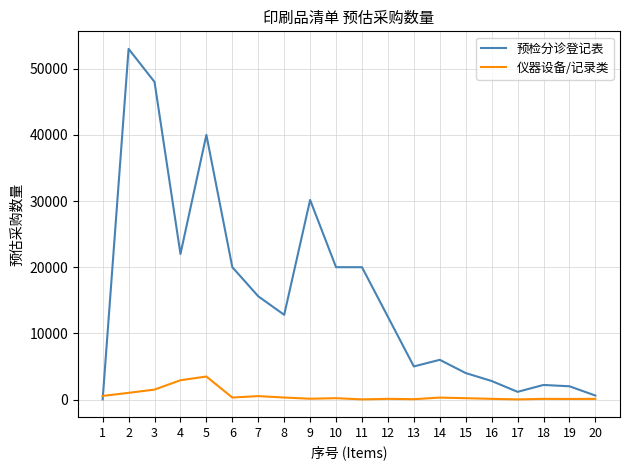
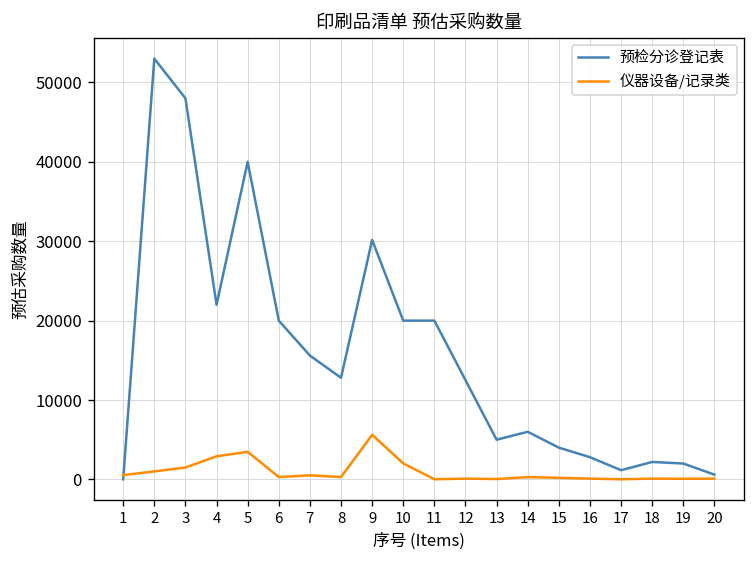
仪器设备/记录类, 9: 0 -> 6000
仪器设备/记录类, 10: 0 -> 2000
